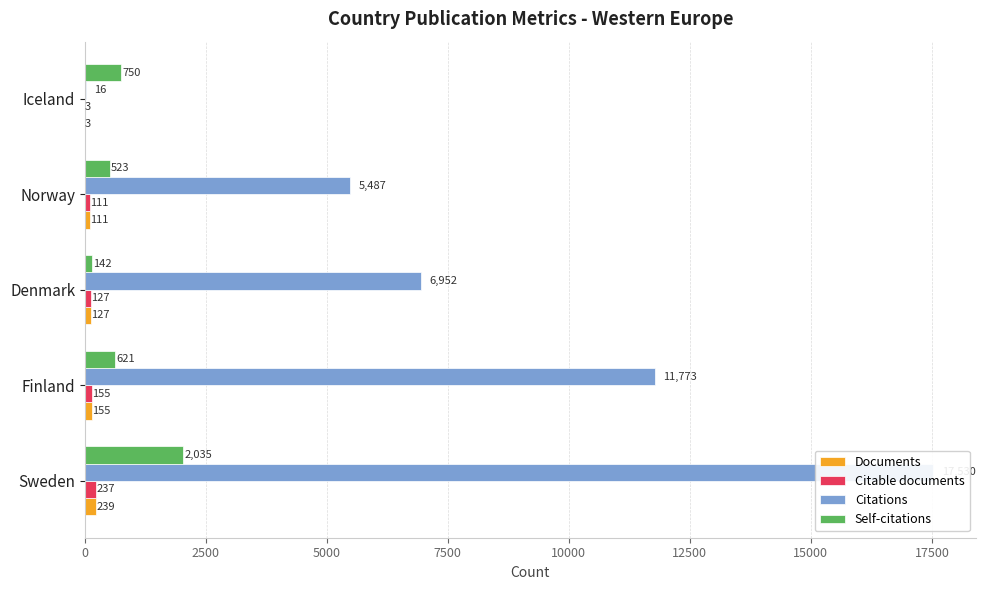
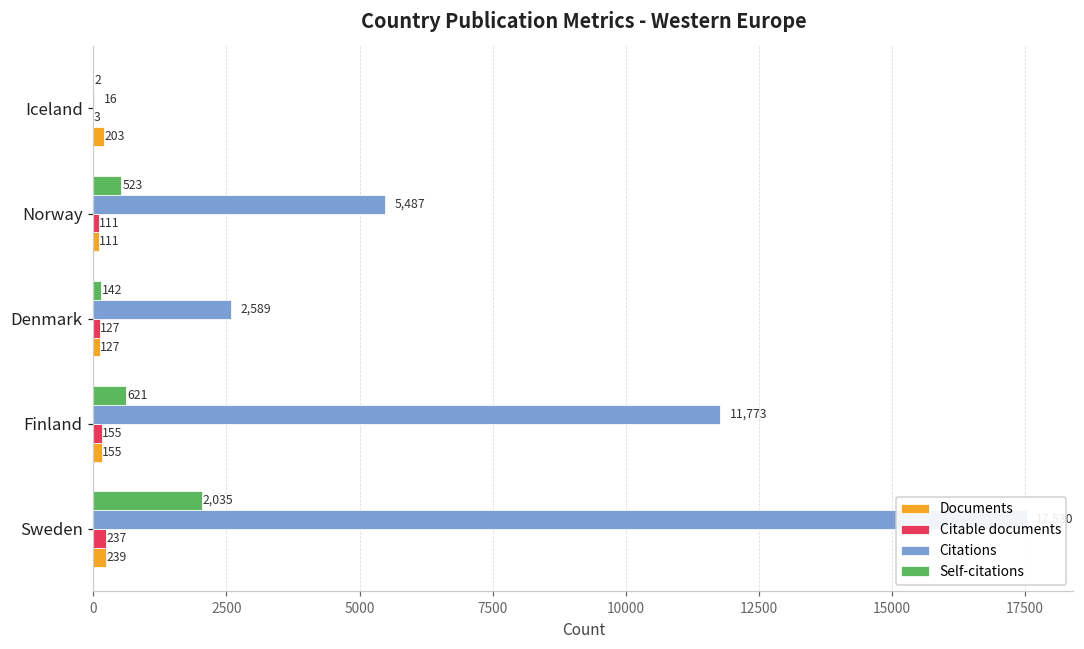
Self-citations, Iceland: 750 -> 2
Documents, Iceland: 3 -> 203
Citations, Denmark: 6,952 -> 2,589
